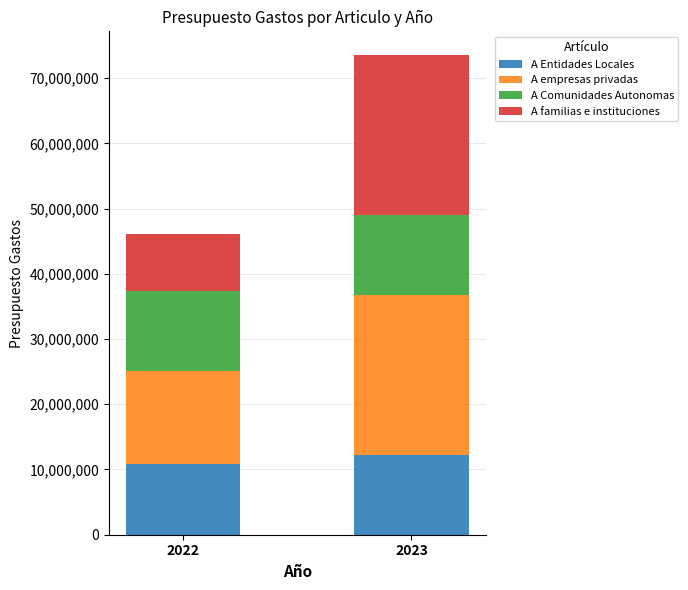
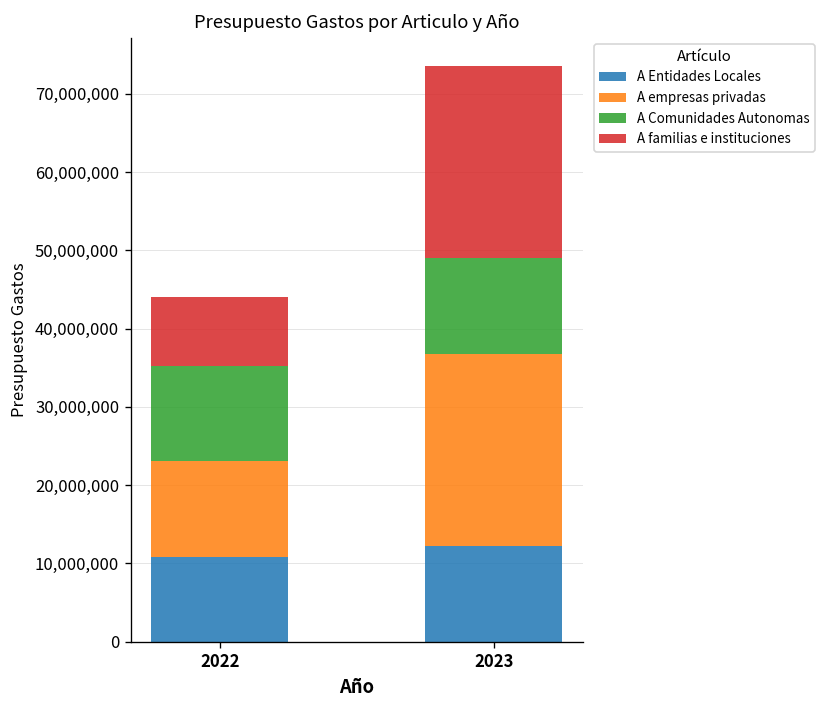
A empresas privadas, 2022: 14,000,000 -> 12,000,000
